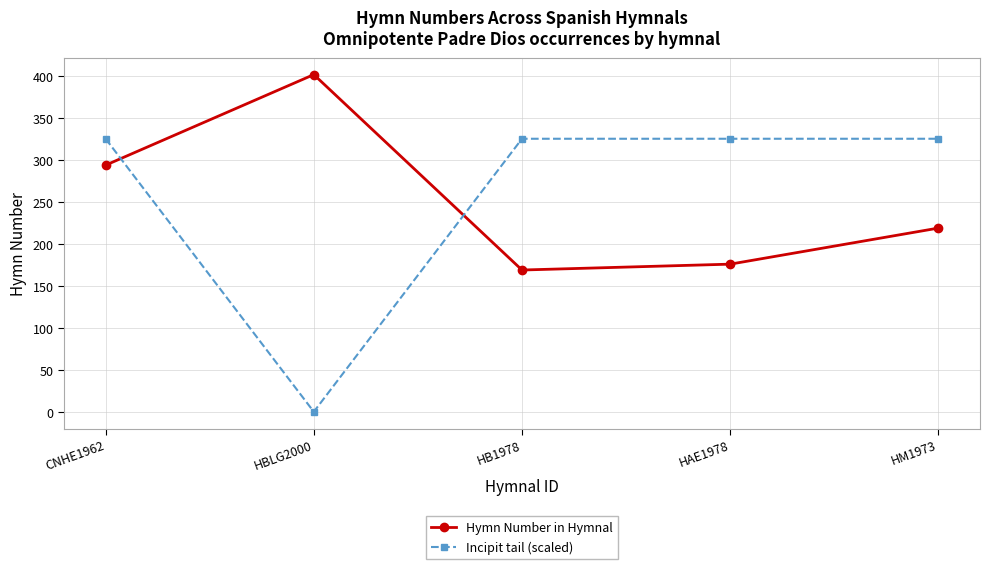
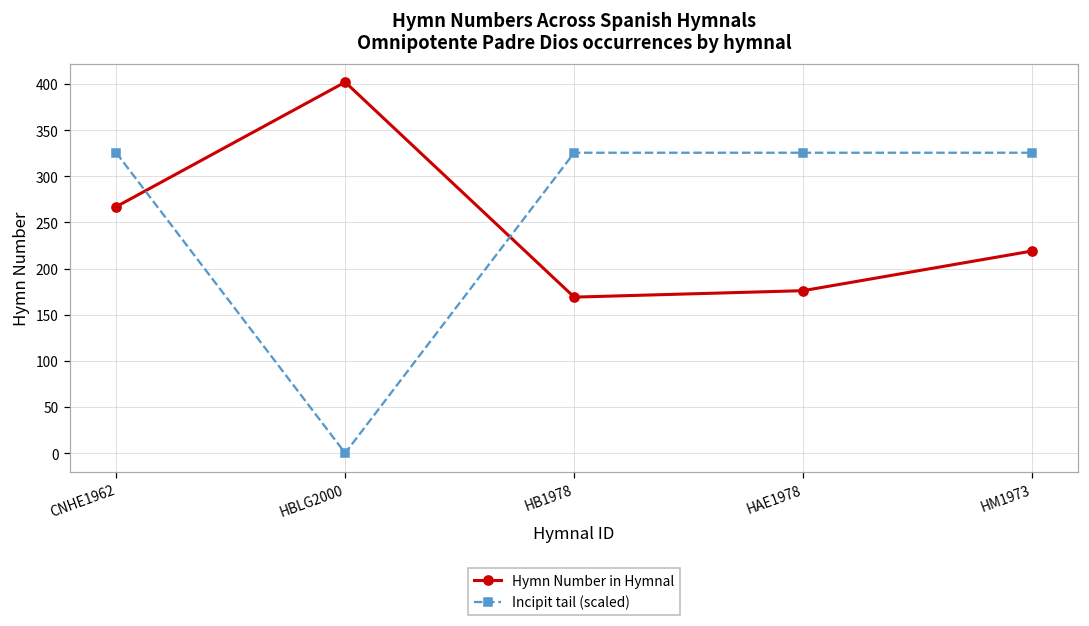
Hymn Number in Hymnal, CNHE1962: 290 -> 270
